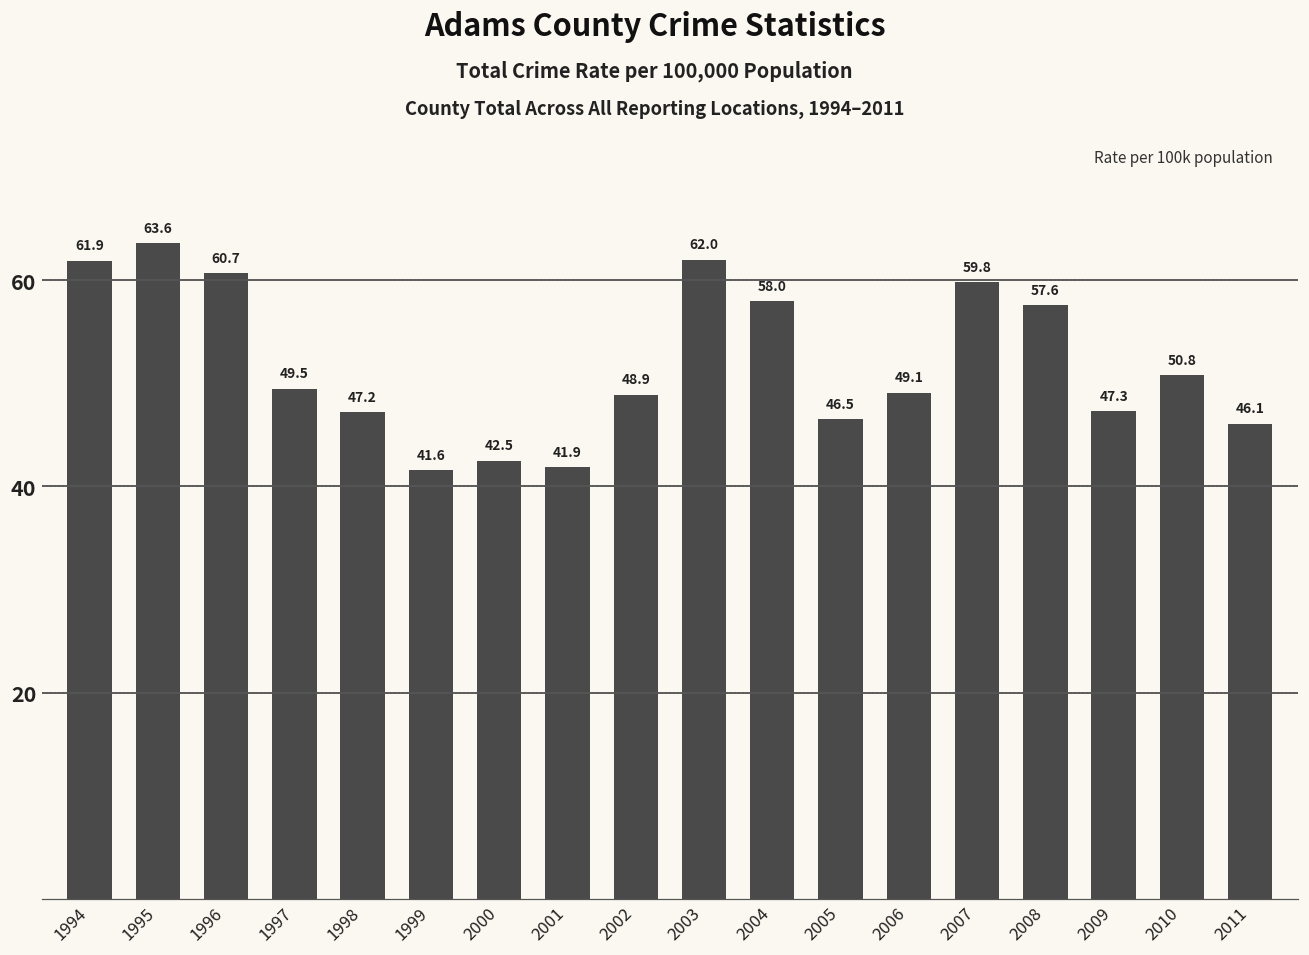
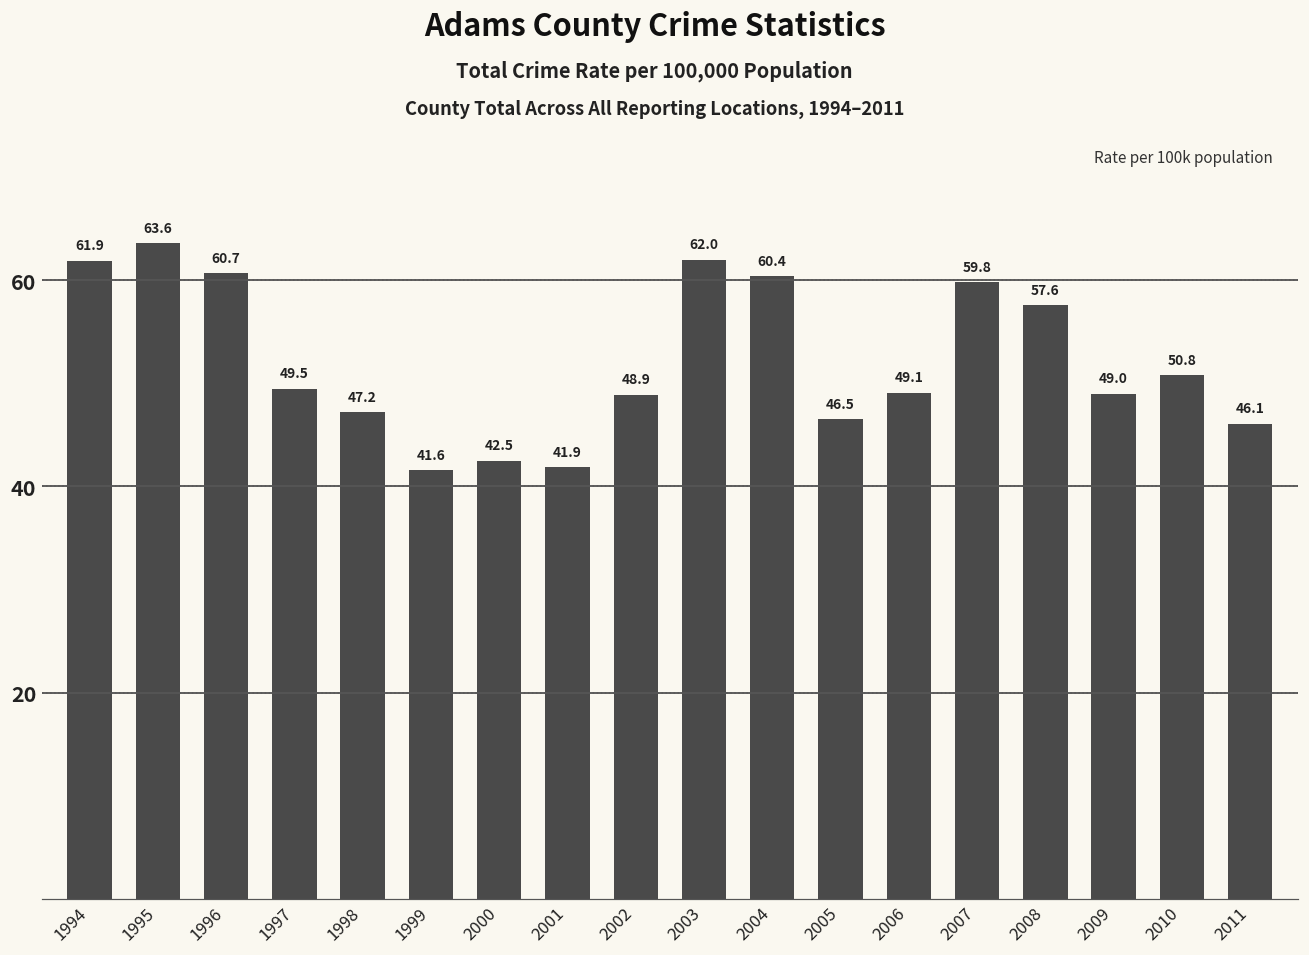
2004: 58.0 -> 60.4
2009: 47.3 -> 49.0
